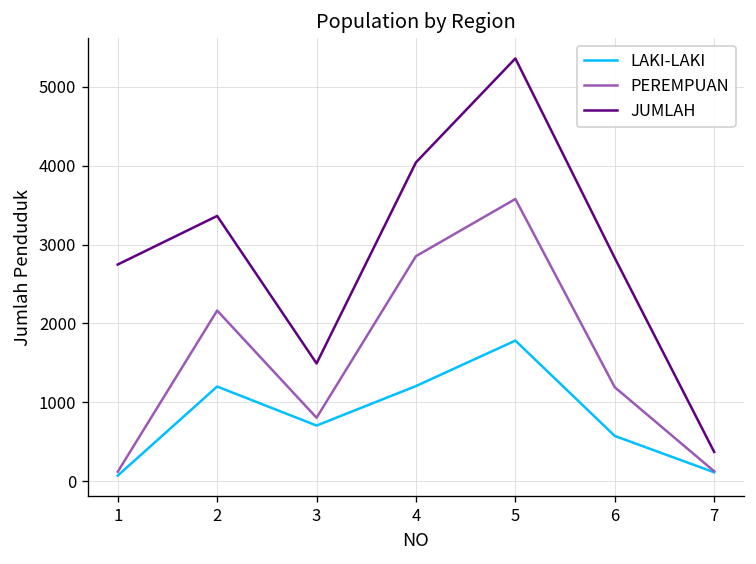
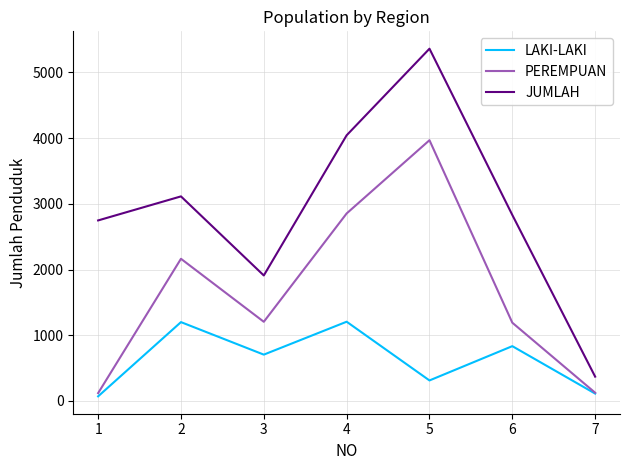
JUMLAH, 2: 3400 -> 3100
PEREMPUAN, 3: 800 -> 1200
JUMLAH, 3: 1500 -> 1900
LAKI-LAKI, 5: 1800 -> 300
PEREMPUAN, 5: 3600 -> 4000
LAKI-LAKI, 6: 600 -> 800
